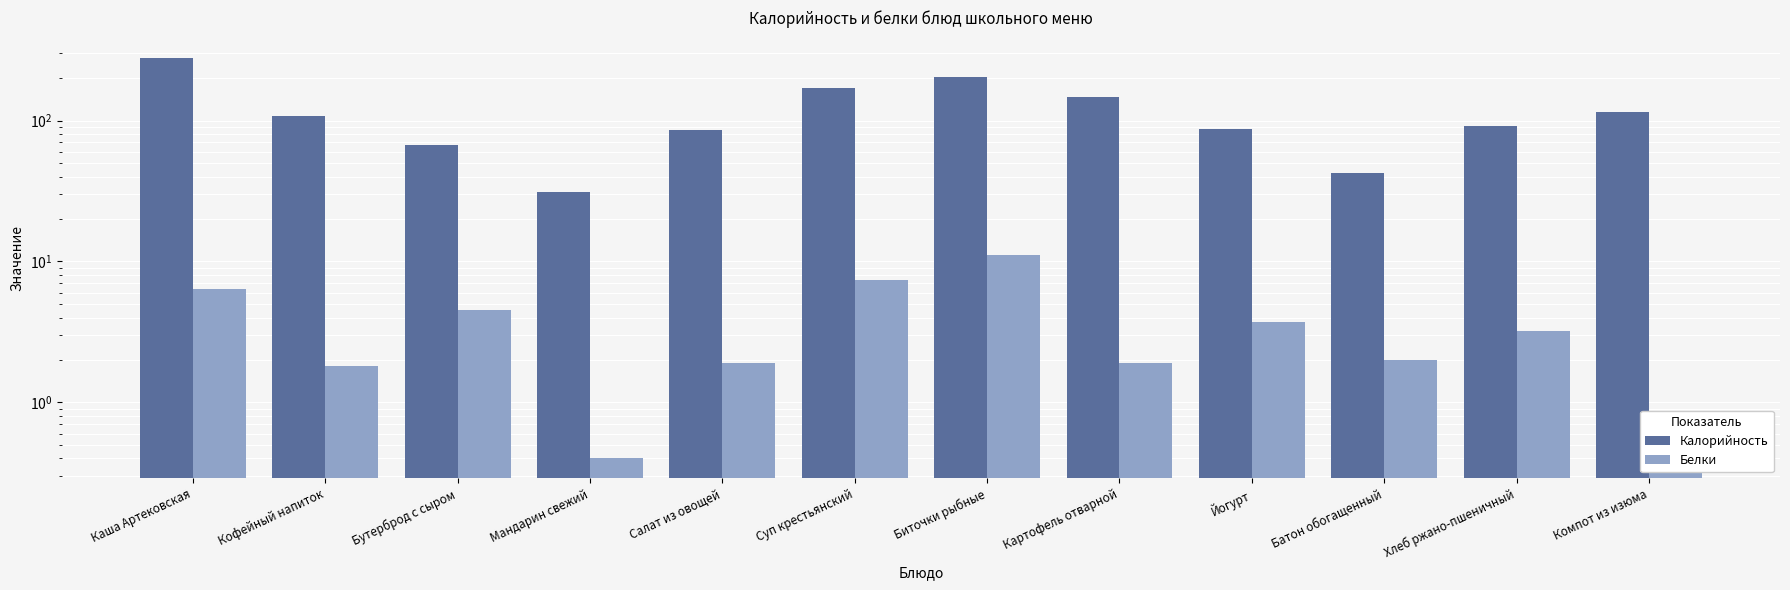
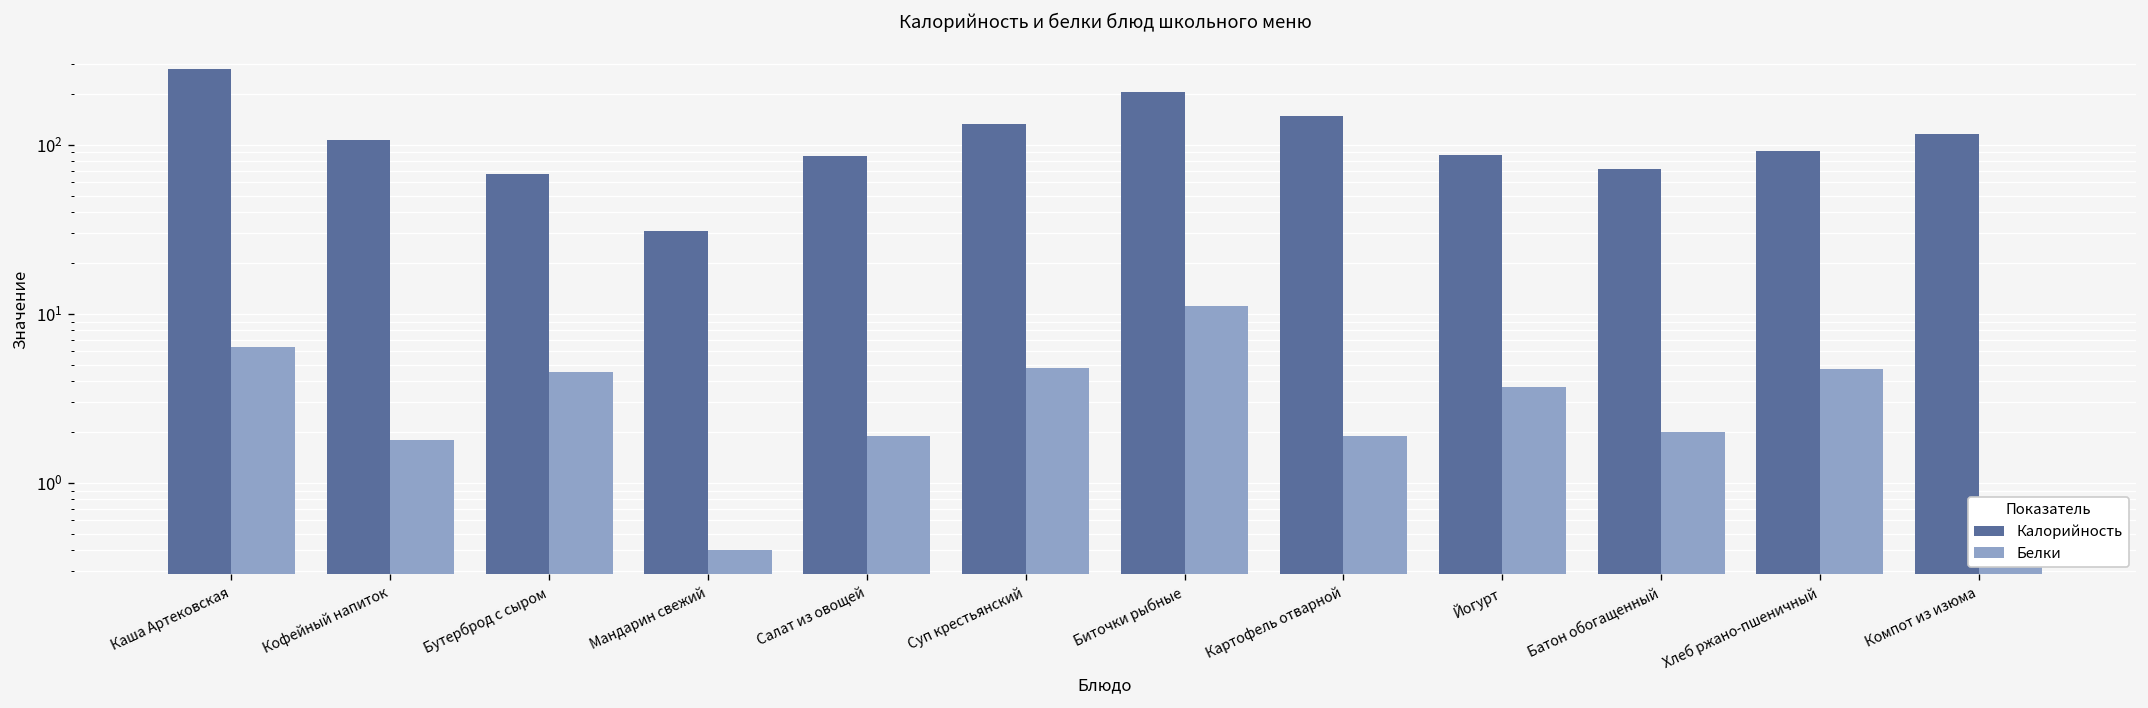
Калорийность, Суп крестьянский: 170 -> 130
Белки, Суп крестьянский: 7 -> 4.8
Калорийность, Батон обогащенный: 42 -> 70
Белки, Хлеб ржано-пшеничный: 3.2 -> 4.7
